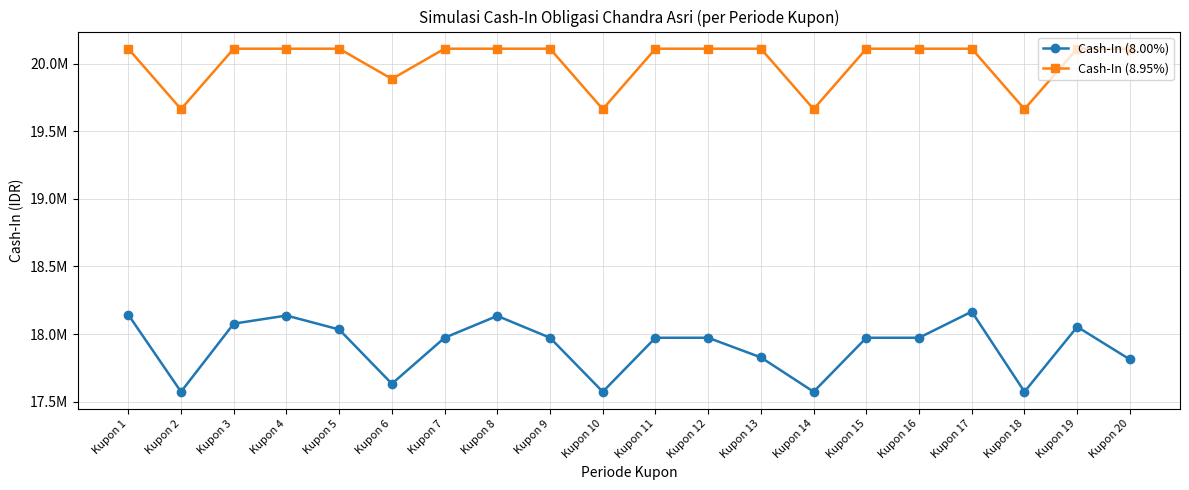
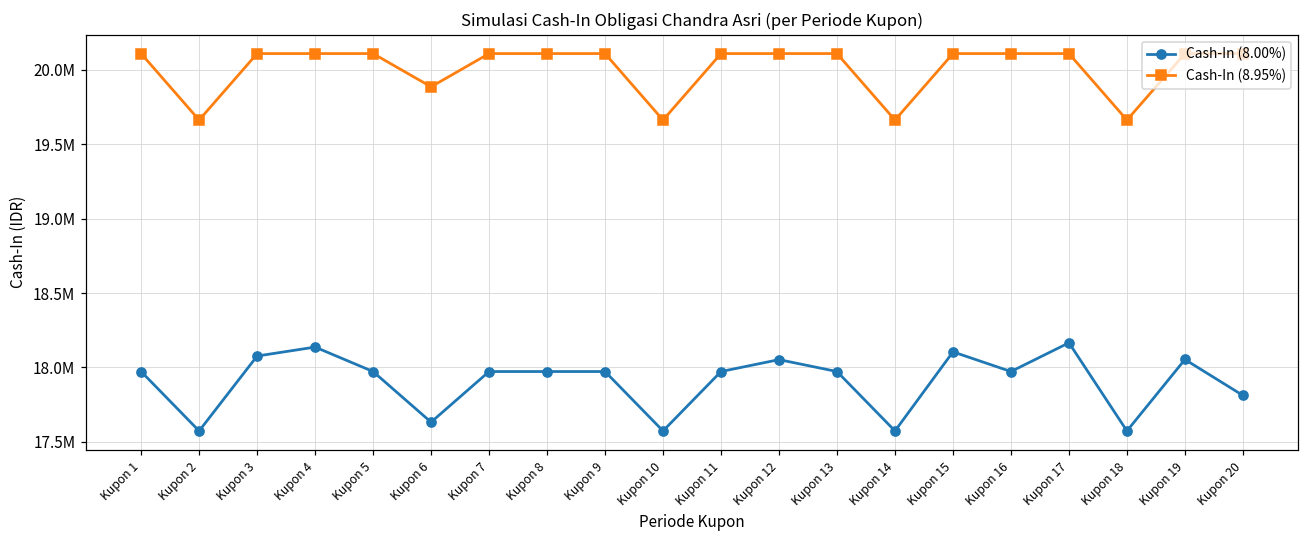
Cash-In (8.00%), Kupon 1: 18140000 -> 17970000
Cash-In (8.00%), Kupon 5: 18030000 -> 17970000
Cash-In (8.00%), Kupon 8: 18130000 -> 17970000
Cash-In (8.00%), Kupon 12: 17970000 -> 18050000
Cash-In (8.00%), Kupon 13: 17830000 -> 17970000
Cash-In (8.00%), Kupon 15: 17970000 -> 18100000
